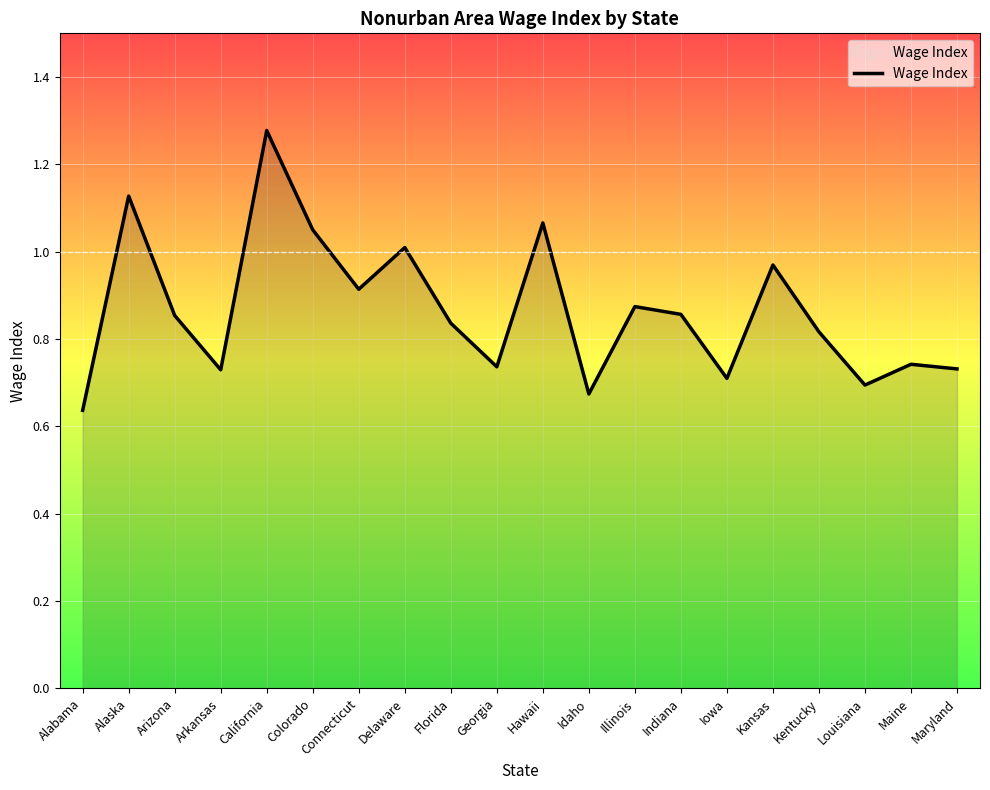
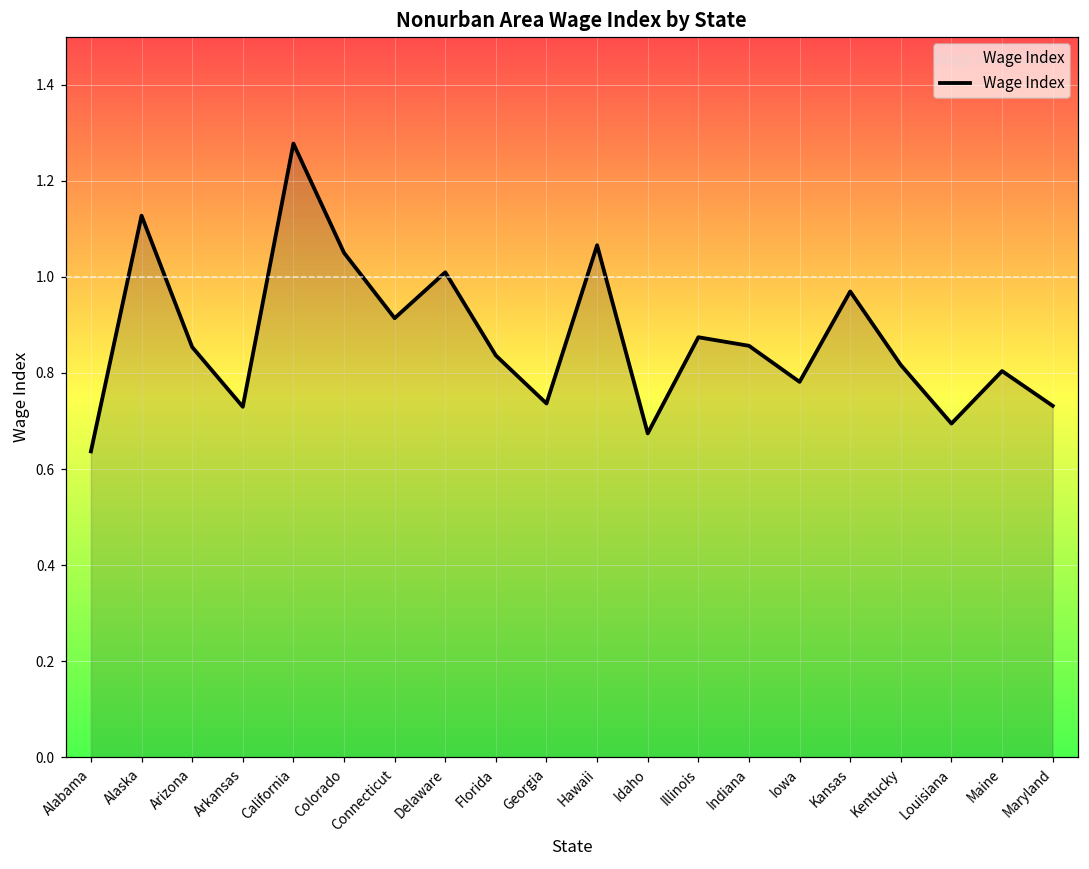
Iowa: 0.71 -> 0.78
Maine: 0.74 -> 0.80
